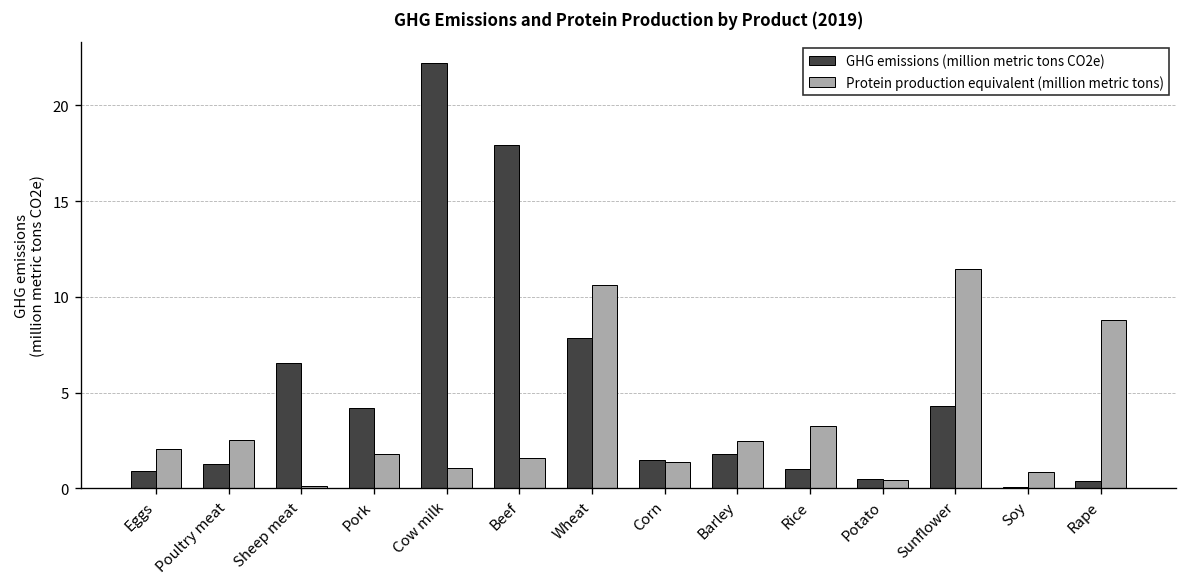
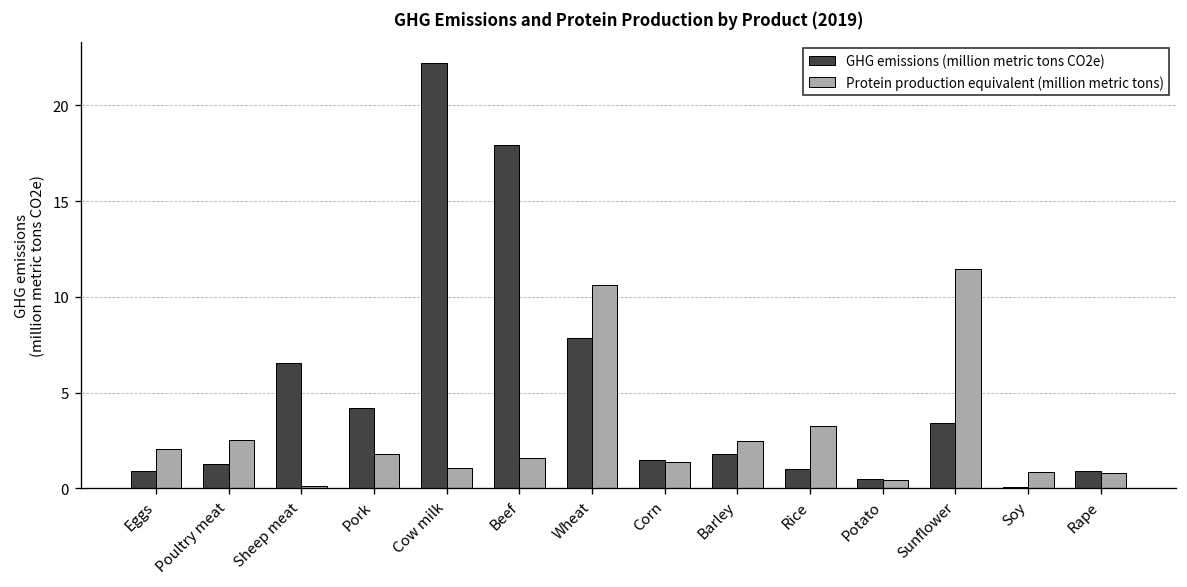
GHG emissions (million metric tons CO2e), Sunflower: 4.3 -> 3.4
GHG emissions (million metric tons CO2e), Rape: 0.4 -> 0.9
Protein production equivalent (million metric tons), Rape: 8.8 -> 0.8
